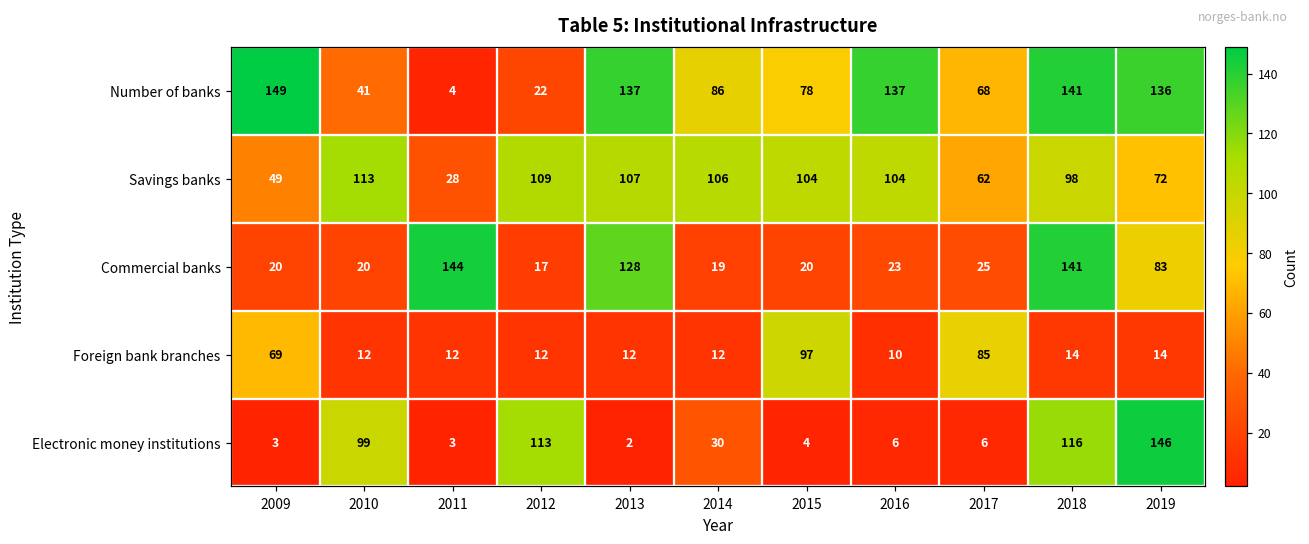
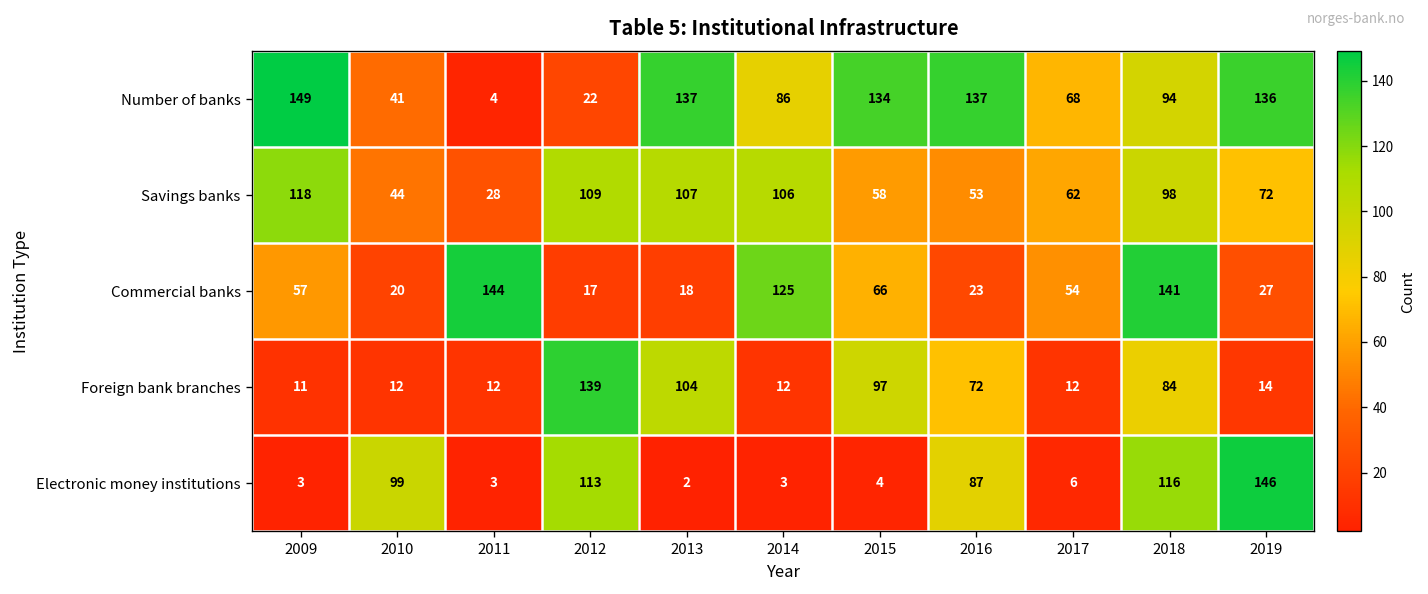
Number of banks, 2015: 78 -> 134
Number of banks, 2018: 141 -> 94
Savings banks, 2009: 49 -> 118
Savings banks, 2010: 113 -> 44
Savings banks, 2015: 104 -> 58
Savings banks, 2016: 104 -> 53
Commercial banks, 2009: 20 -> 57
Commercial banks, 2013: 128 -> 18
Commercial banks, 2014: 19 -> 125
Commercial banks, 2015: 20 -> 66
Commercial banks, 2017: 25 -> 54
Commercial banks, 2019: 83 -> 27
Foreign bank branches, 2009: 69 -> 11
Foreign bank branches, 2012: 12 -> 139
Foreign bank branches, 2013: 12 -> 104
Foreign bank branches, 2016: 10 -> 72
Foreign bank branches, 2017: 85 -> 12
Foreign bank branches, 2018: 14 -> 84
Electronic money institutions, 2014: 30 -> 3
Electronic money institutions, 2016: 6 -> 87
